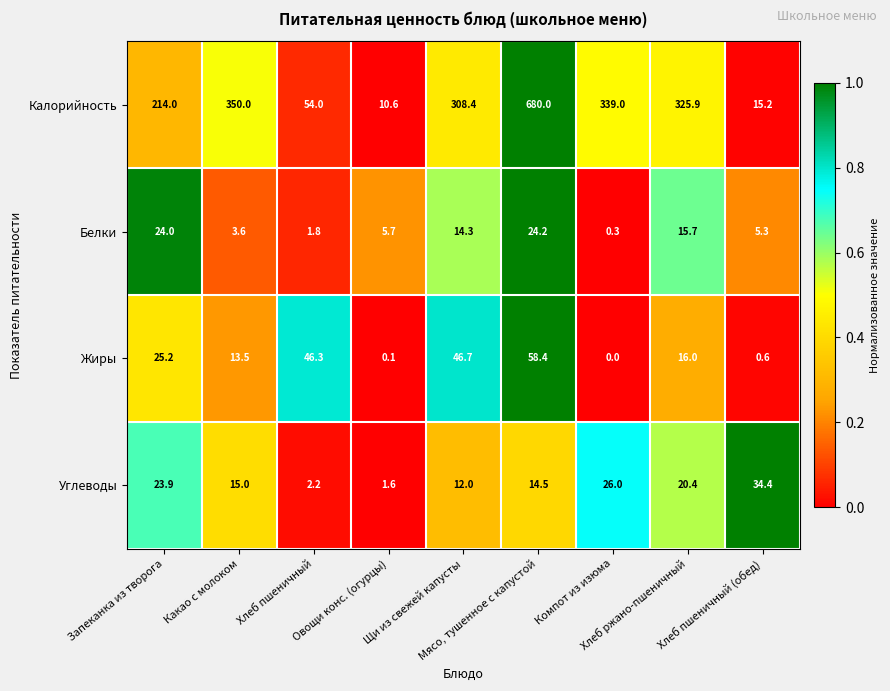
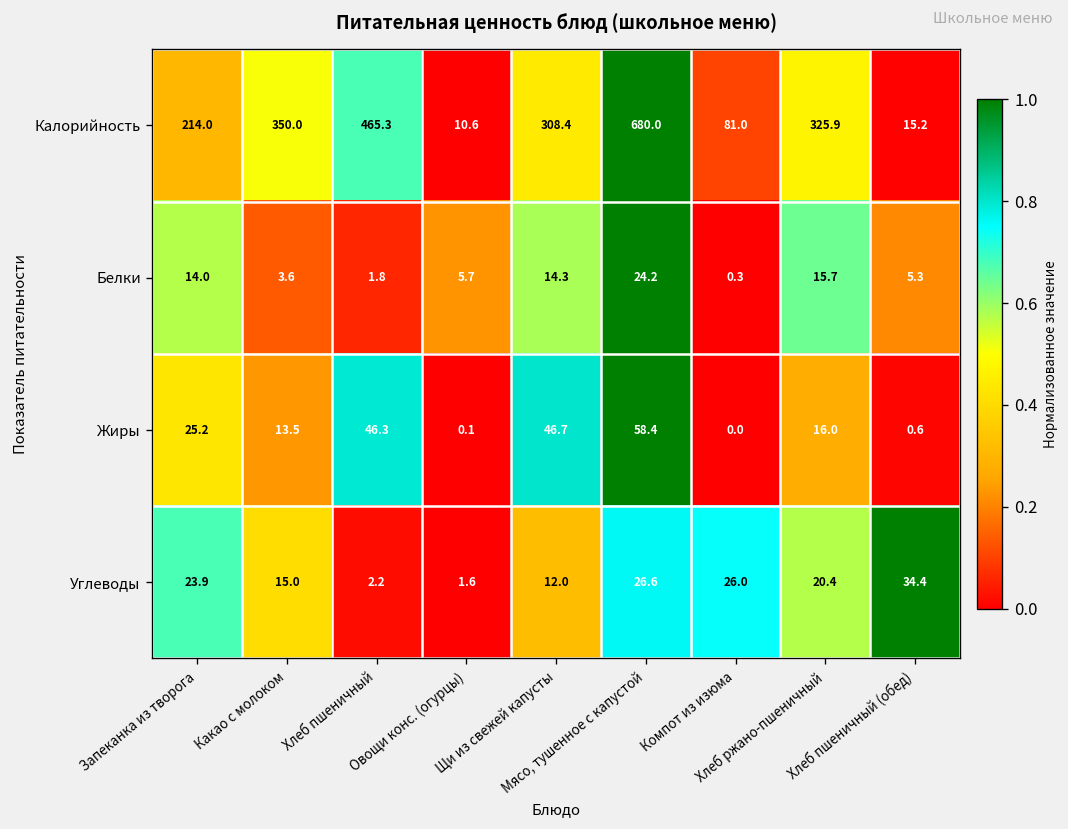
Калорийность, Хлеб пшеничный: 54.0 -> 465.3
Калорийность, Компот из изюма: 339.0 -> 81.0
Белки, Запеканка из творога: 24.0 -> 14.0
Углеводы, Мясо, тушенное с капустой: 14.5 -> 26.6
